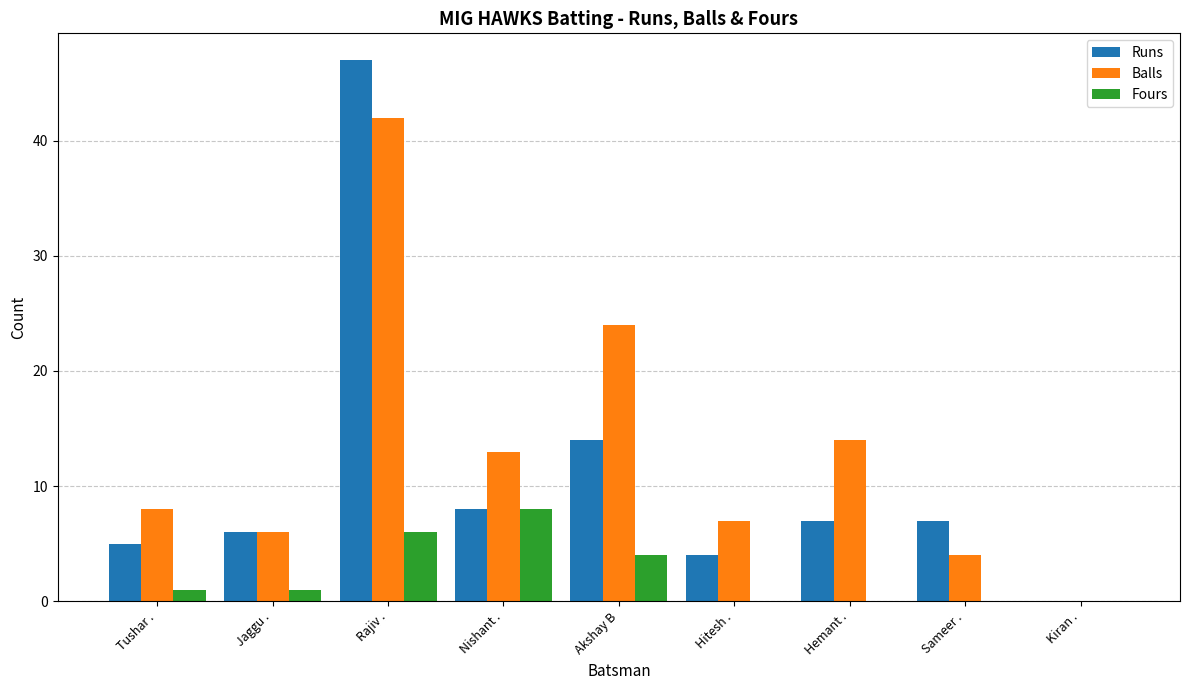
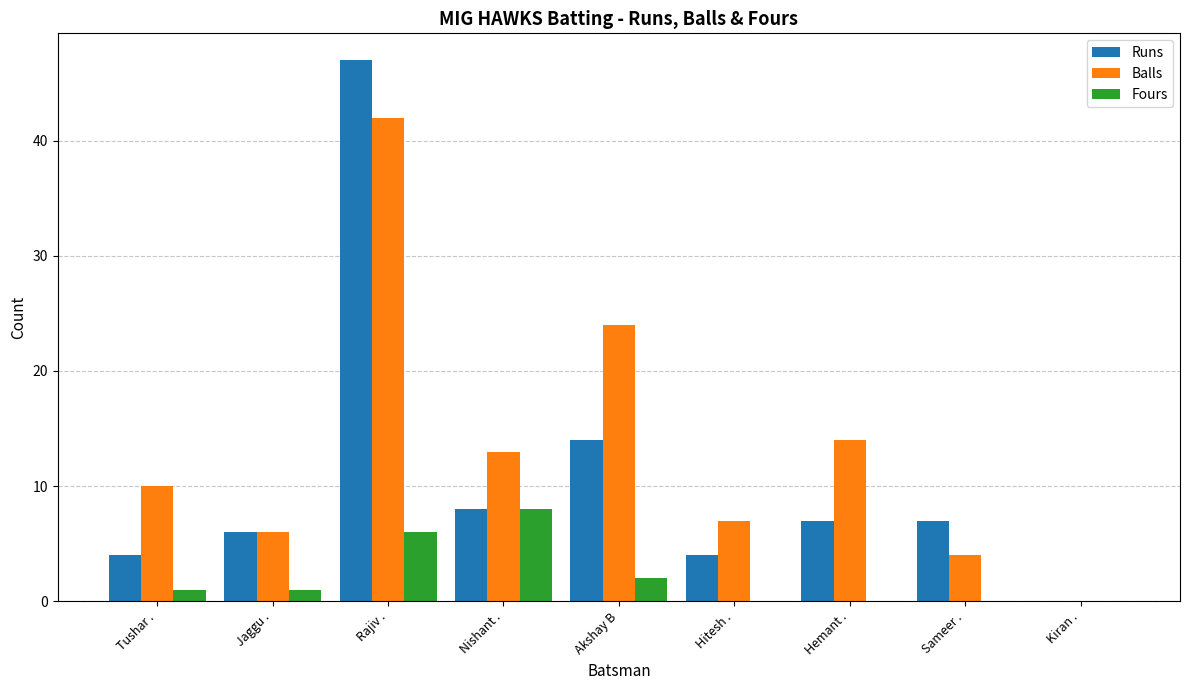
Runs, Tushar .: 5 -> 4
Balls, Tushar .: 8 -> 10
Fours, Akshay B: 4 -> 2
